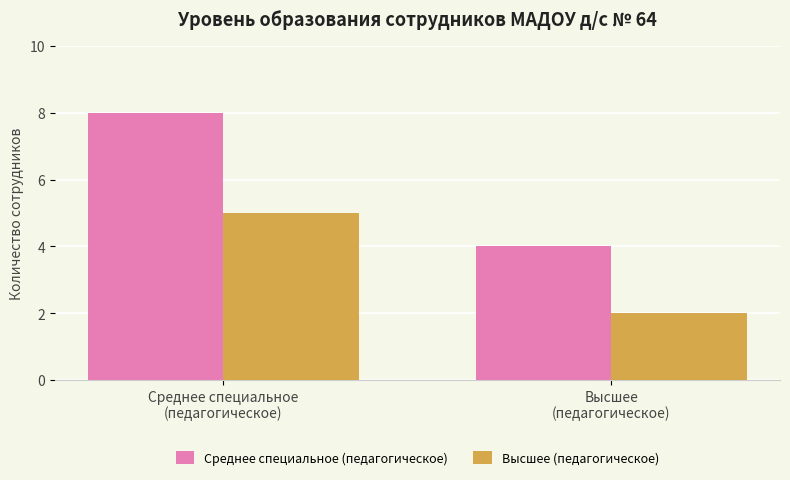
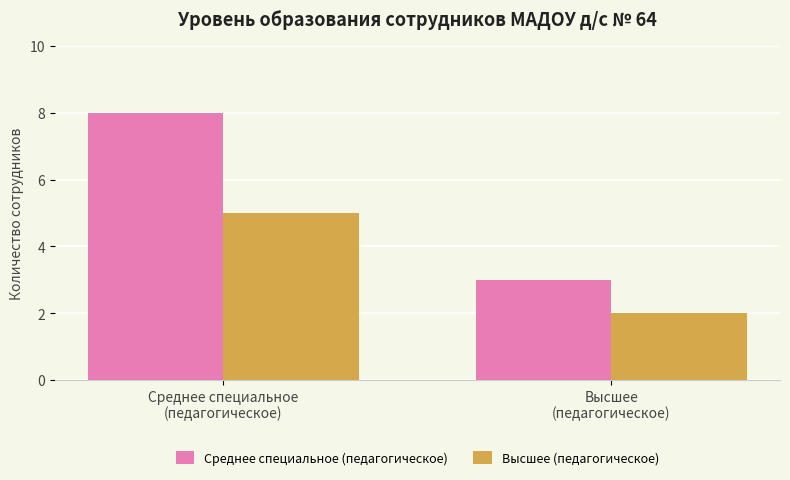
Среднее специальное (педагогическое), Высшее (педагогическое): 4 -> 3
